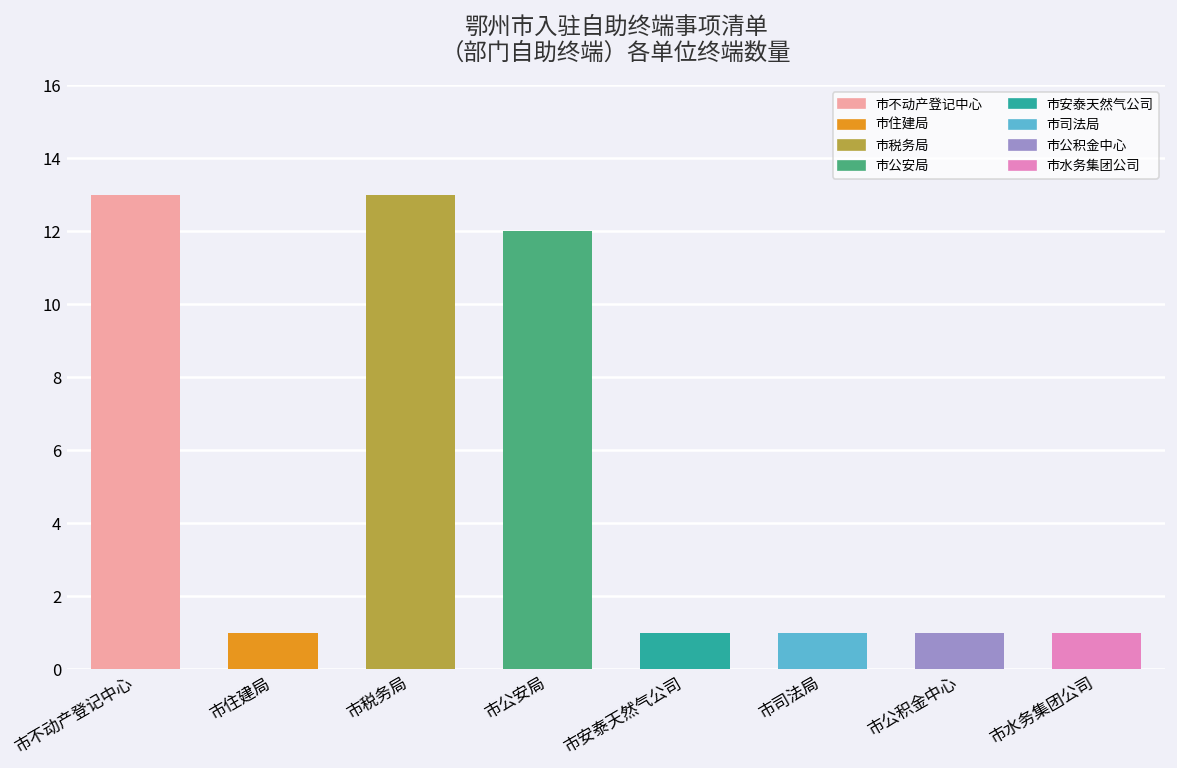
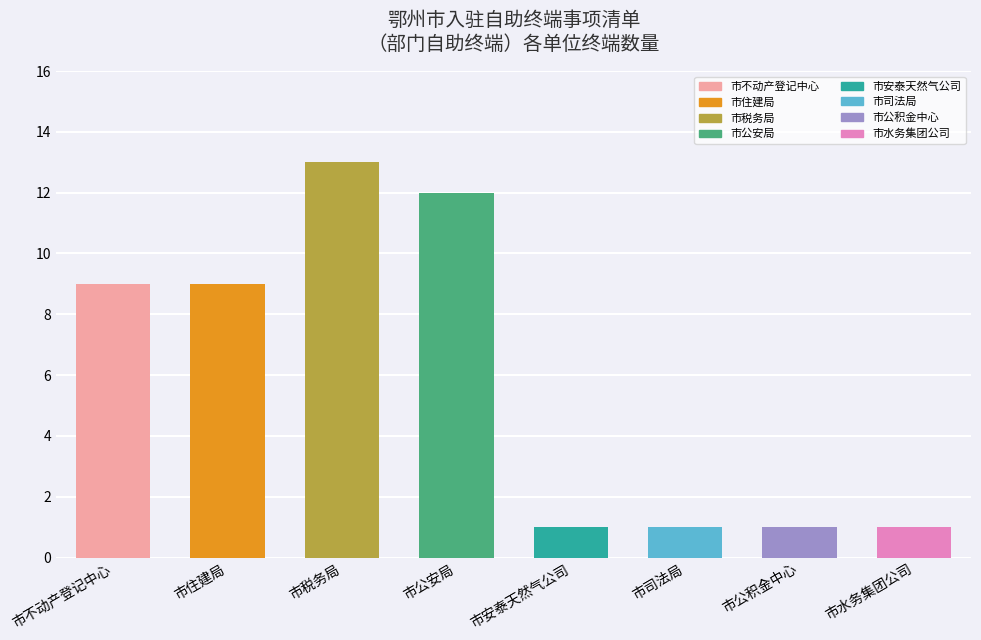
市不动产登记中心: 13 -> 9
市住建局: 1 -> 9
